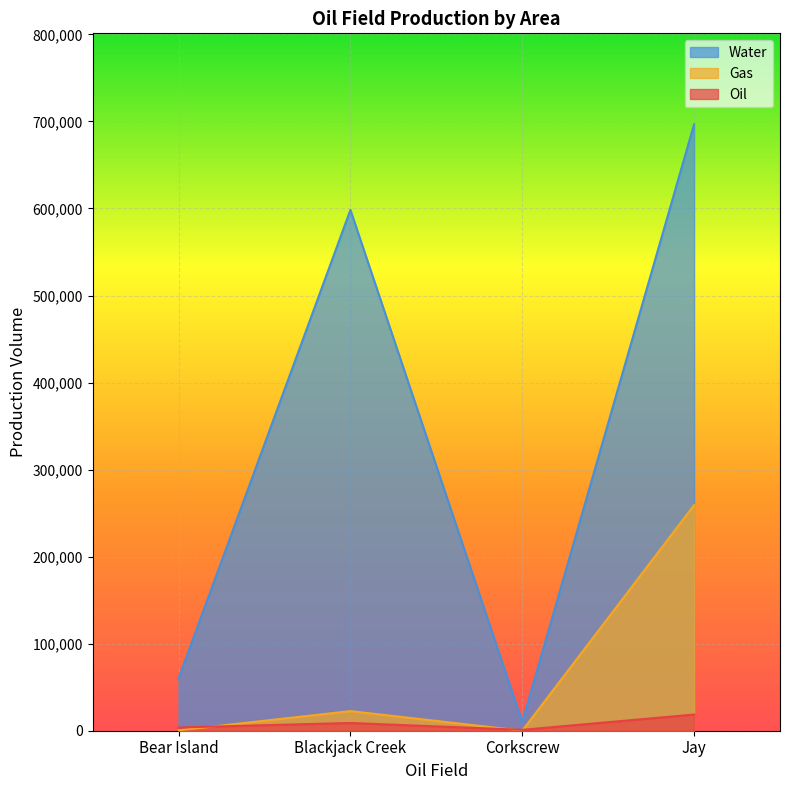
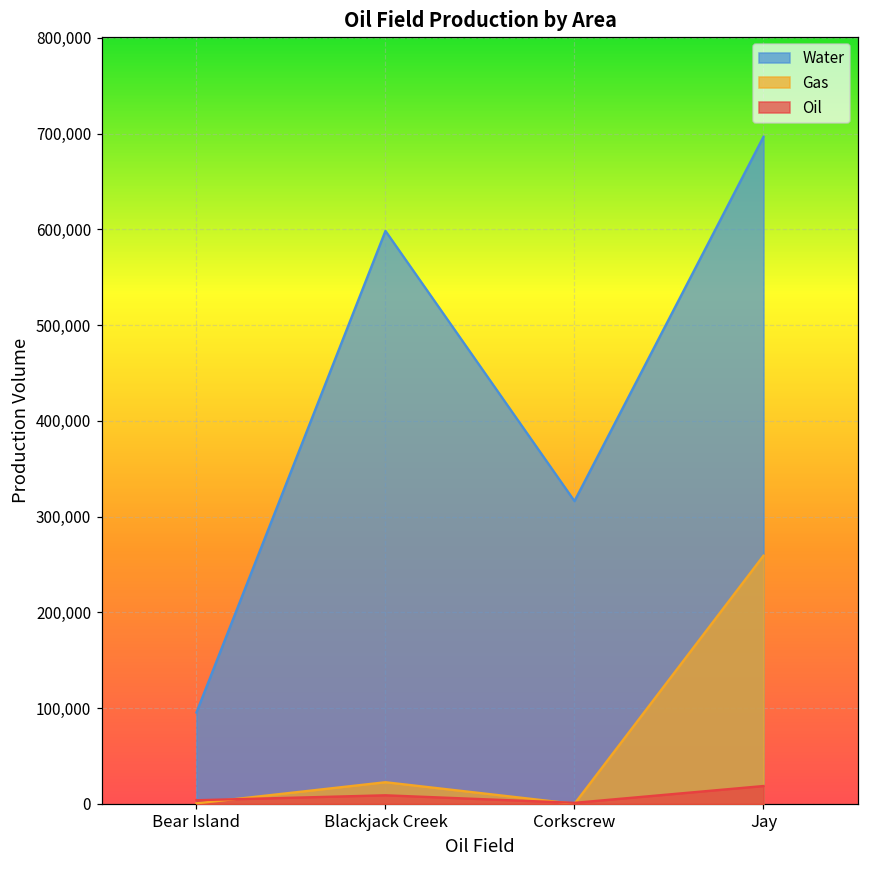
Water, Bear Island: 60,000 -> 100,000
Water, Corkscrew: 10,000 -> 320,000
